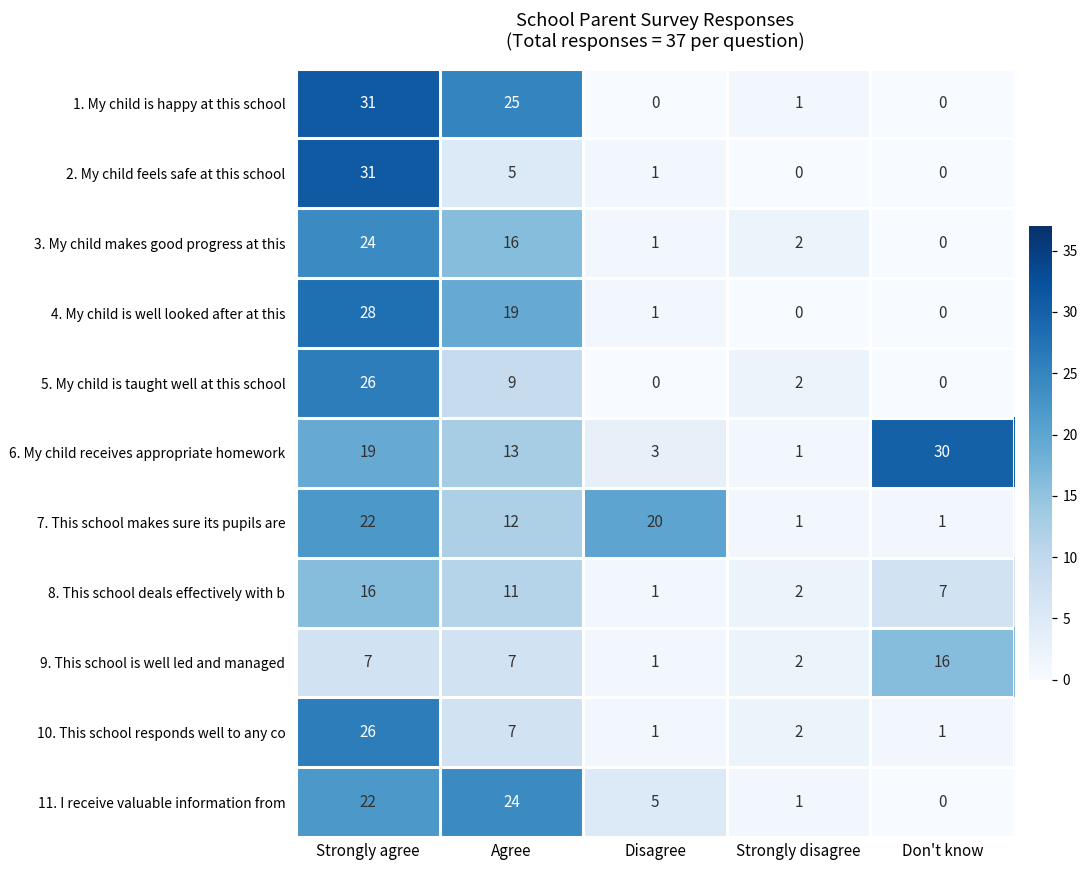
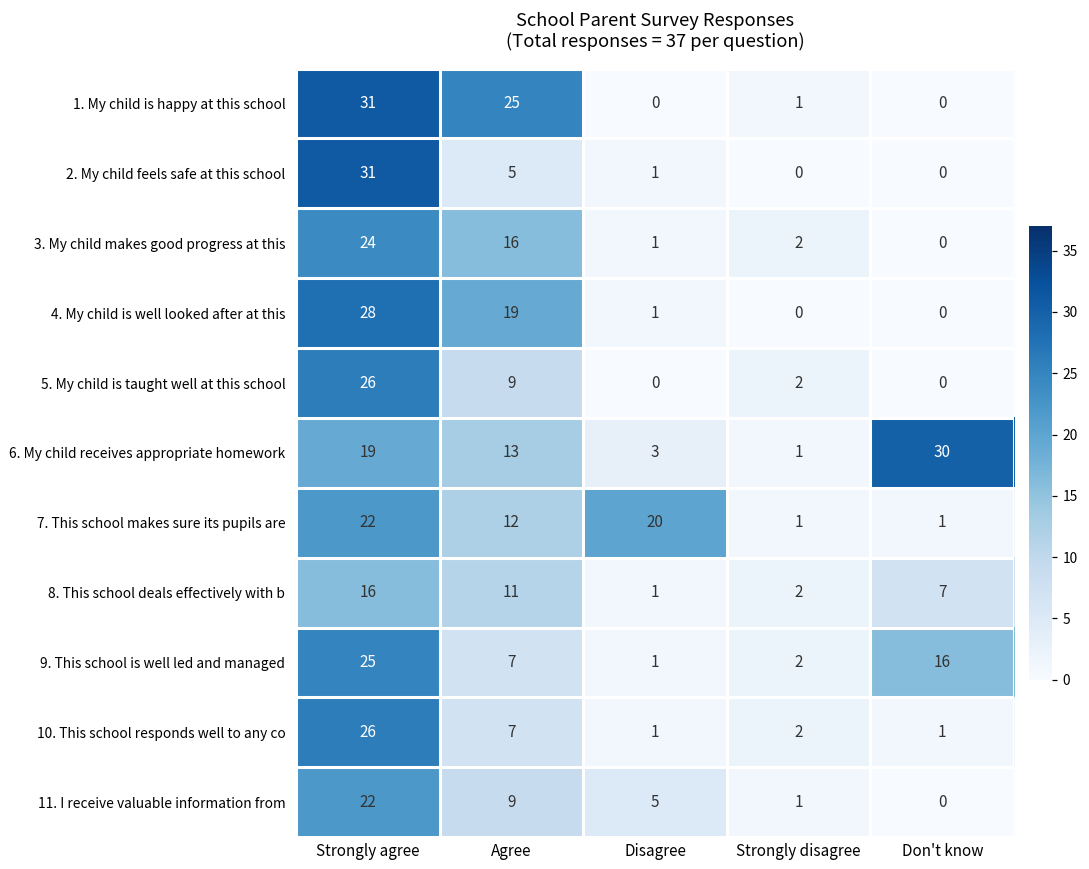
9. This school is well led and managed, Strongly agree: 7 -> 25
11. I receive valuable information from, Agree: 24 -> 9
